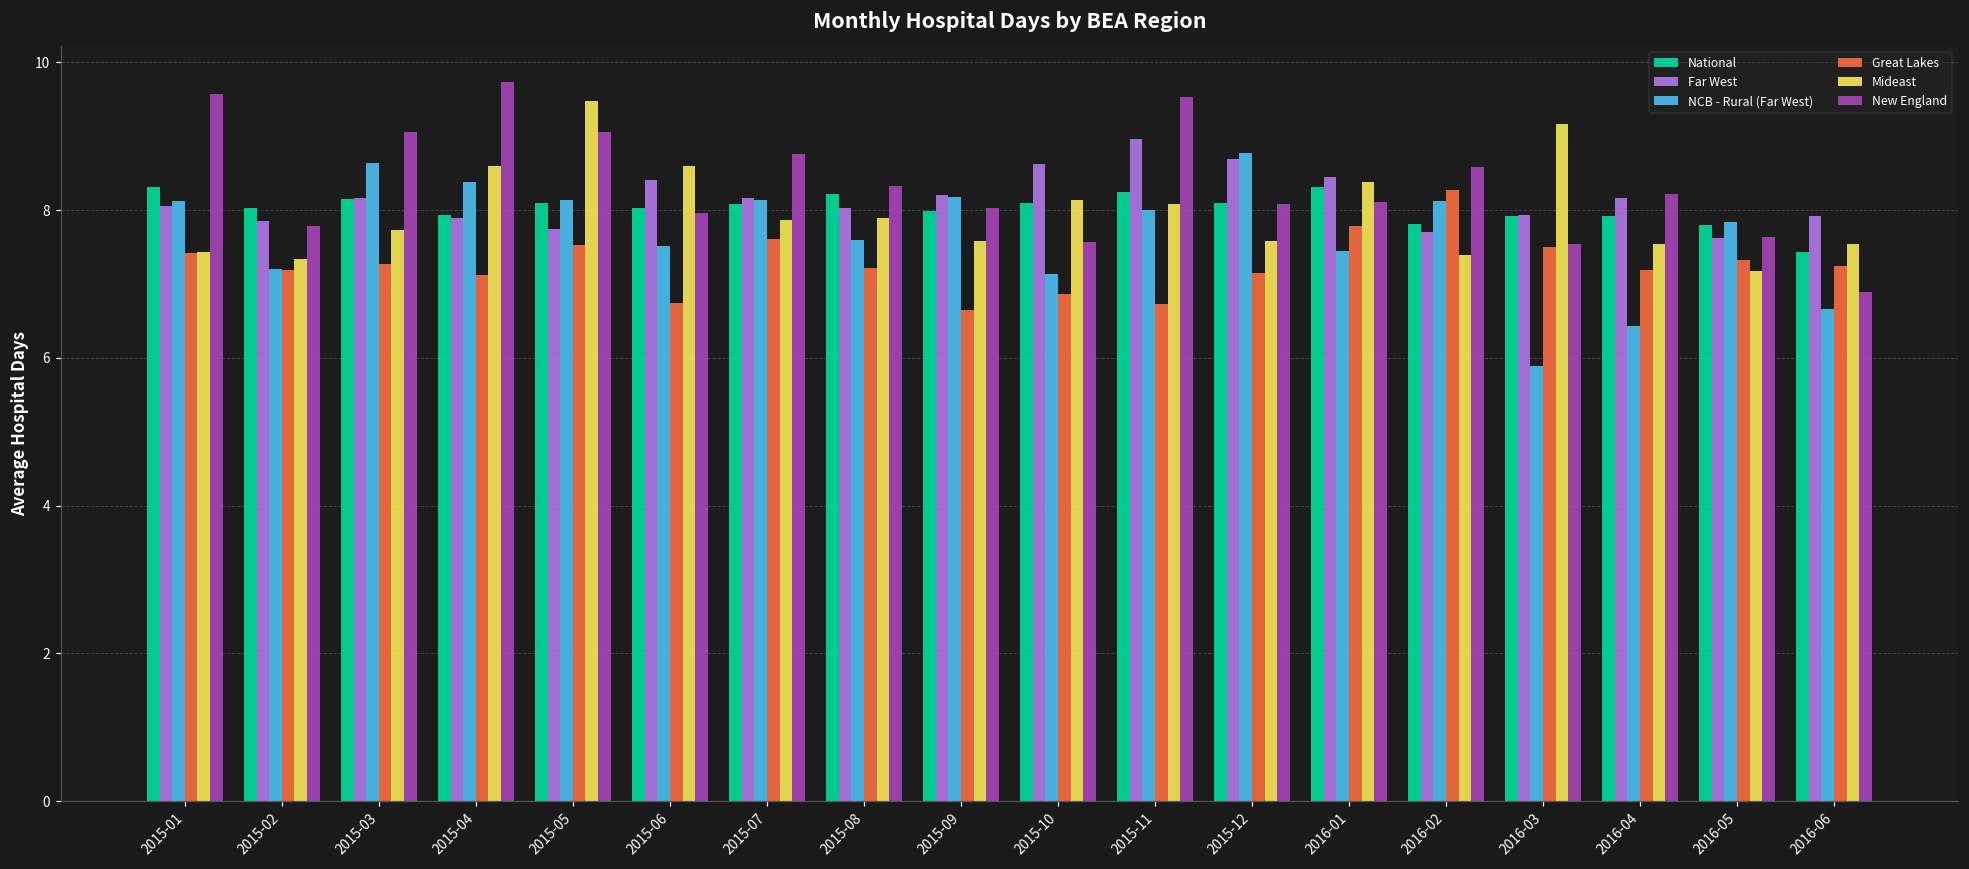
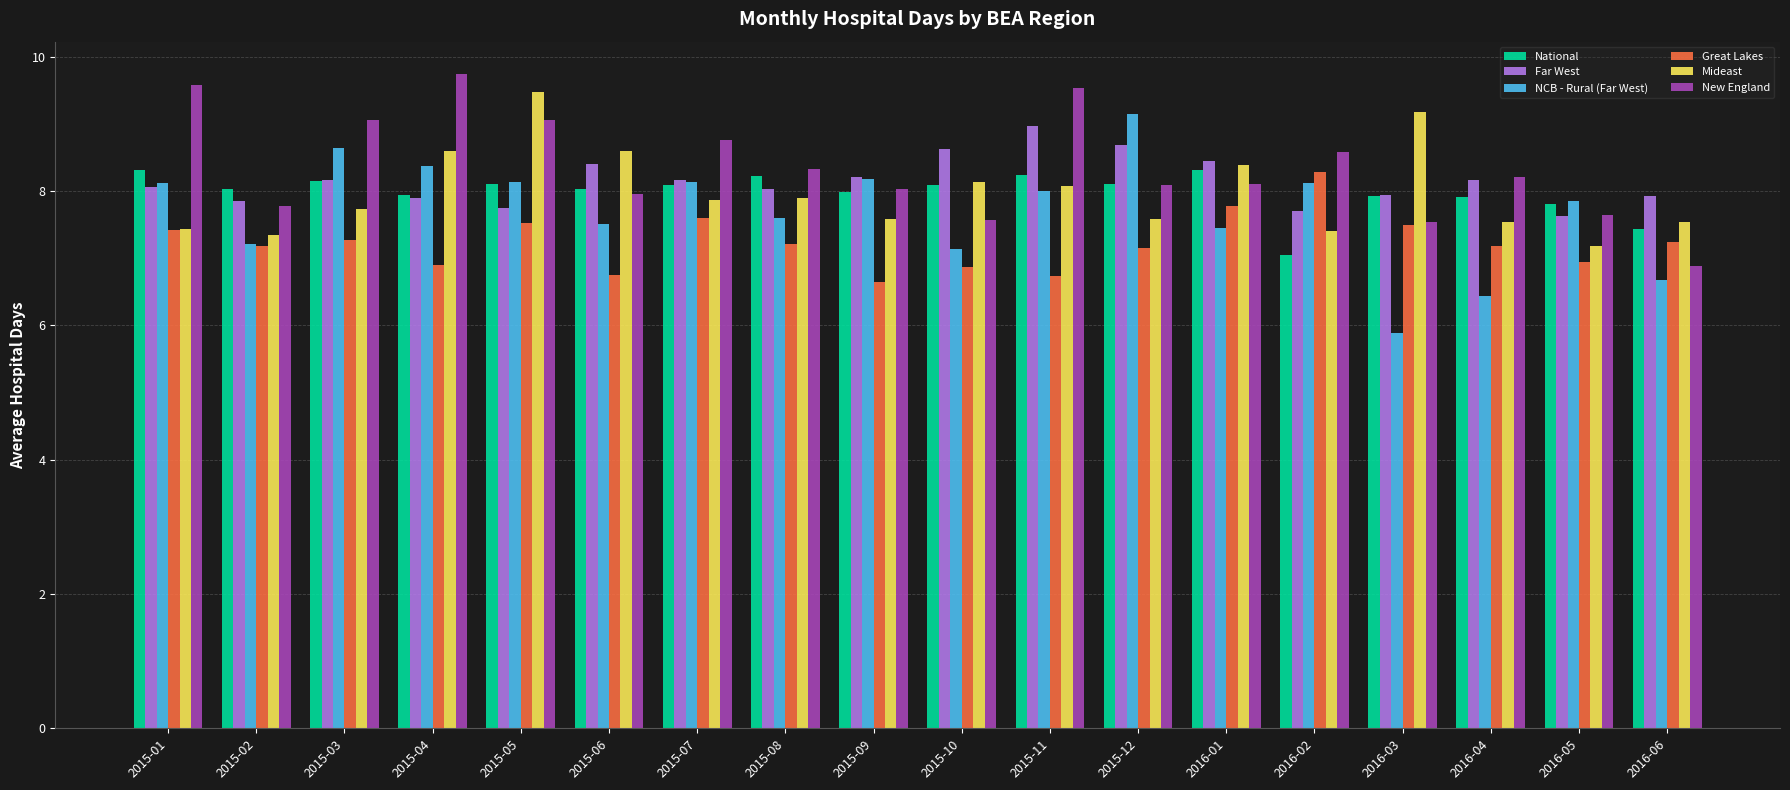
Great Lakes, 2015-04: 7.1 -> 6.9
NCB - Rural (Far West), 2015-12: 8.8 -> 9.1
National, 2016-02: 7.8 -> 7.0
Great Lakes, 2016-05: 7.3 -> 6.9
